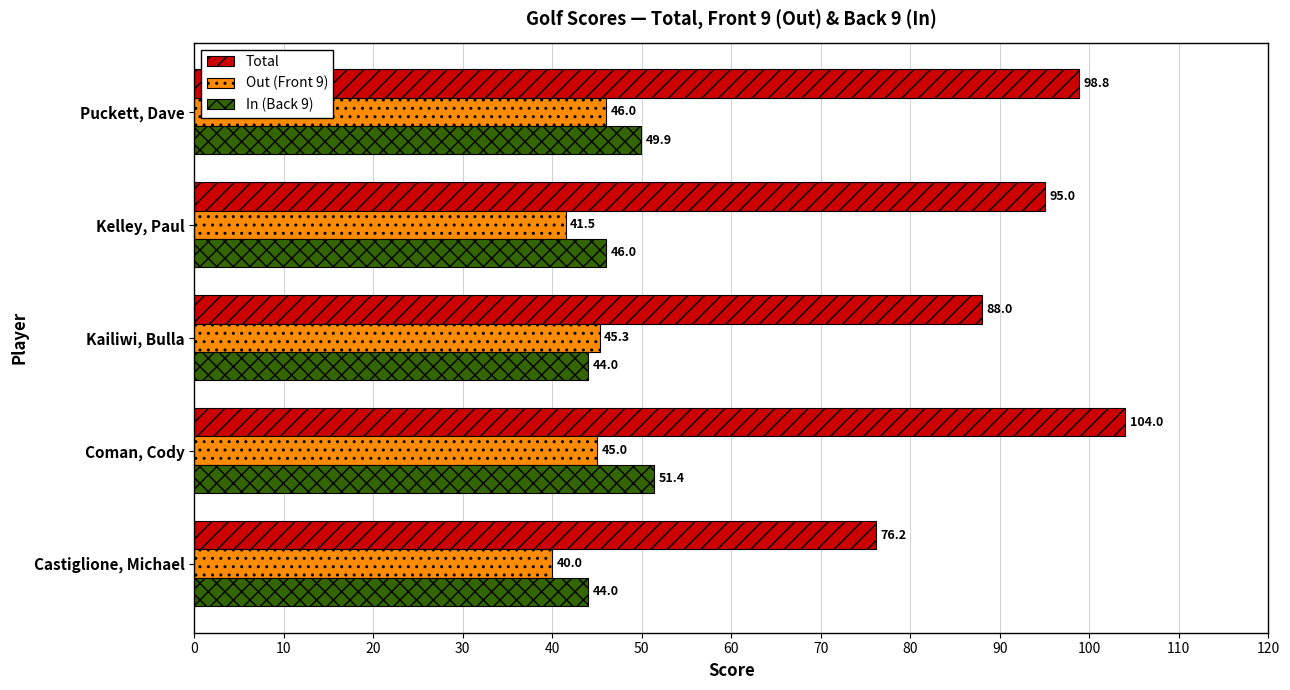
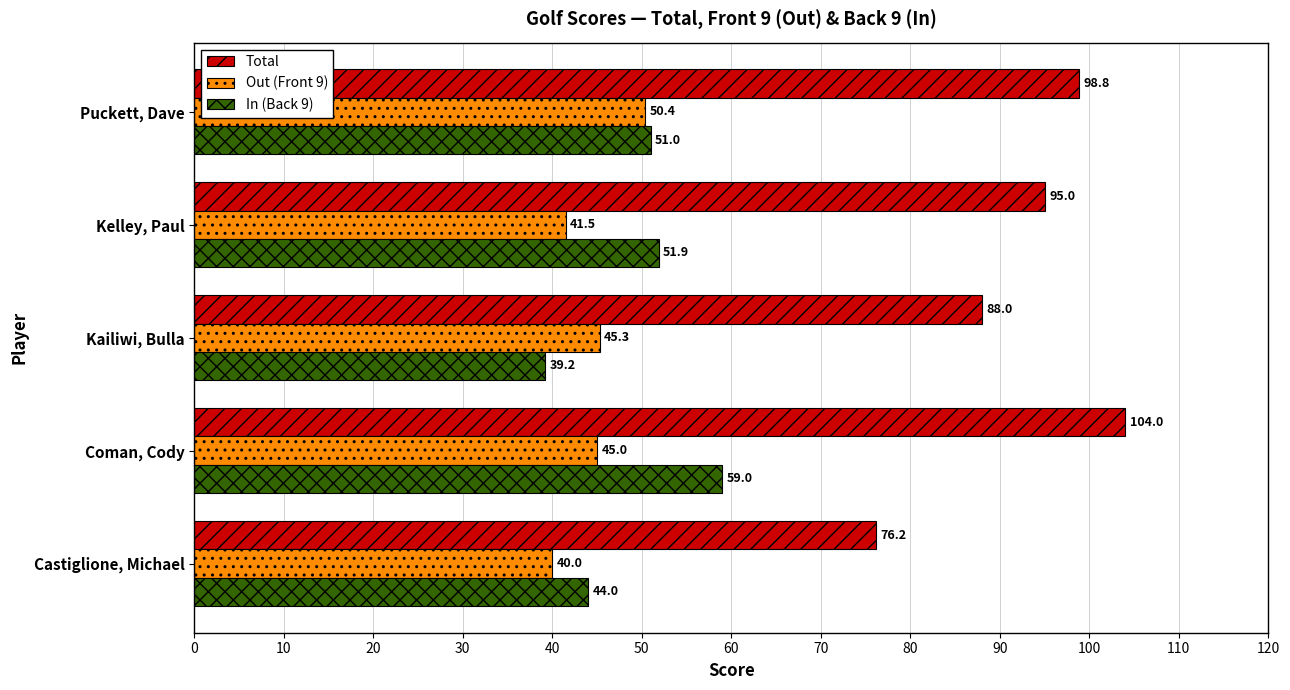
Out (Front 9), Puckett, Dave: 46.0 -> 50.4
In (Back 9), Puckett, Dave: 49.9 -> 51.0
In (Back 9), Kelley, Paul: 46.0 -> 51.9
In (Back 9), Kailiwi, Bulla: 44.0 -> 39.2
In (Back 9), Coman, Cody: 51.4 -> 59.0
